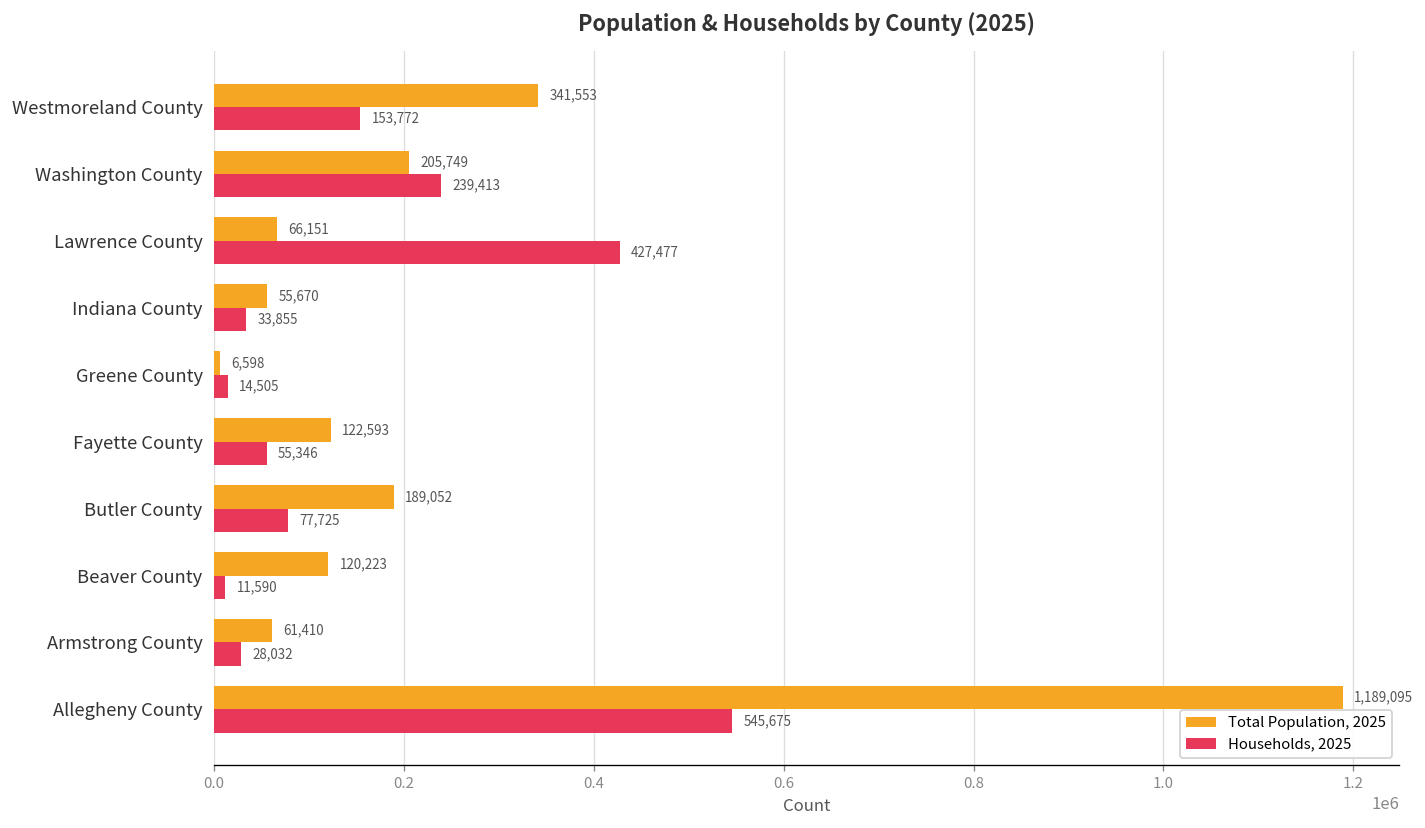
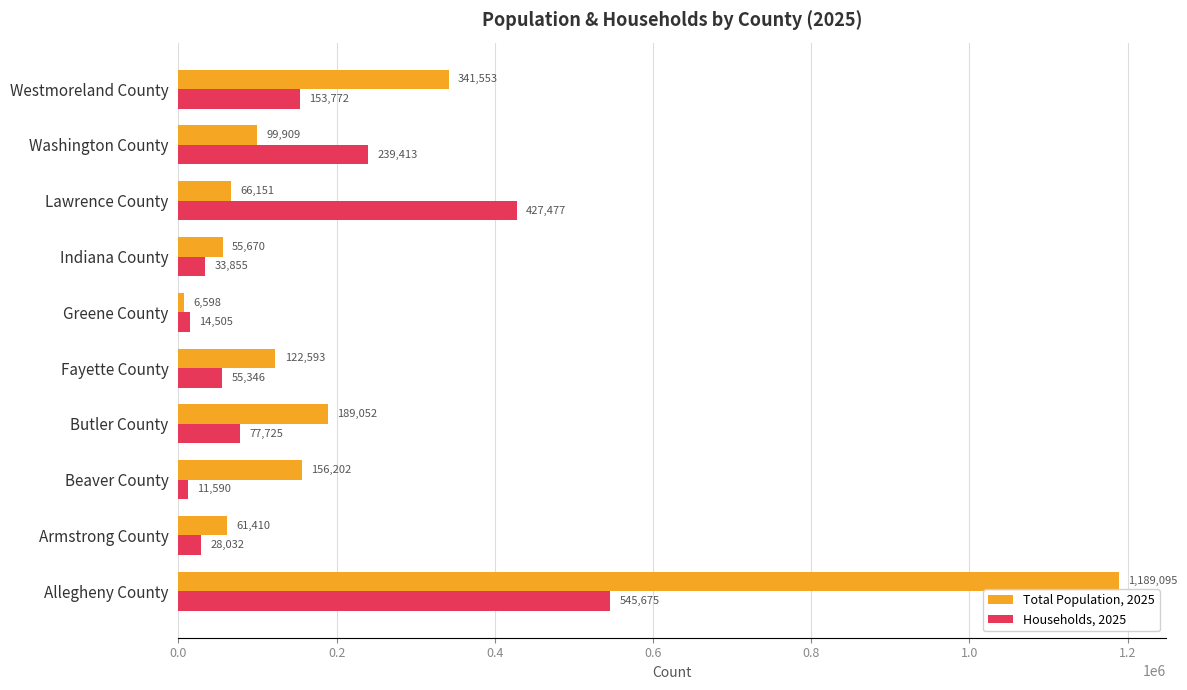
Total Population, 2025, Washington County: 205,749 -> 99,909
Total Population, 2025, Beaver County: 120,223 -> 156,202
